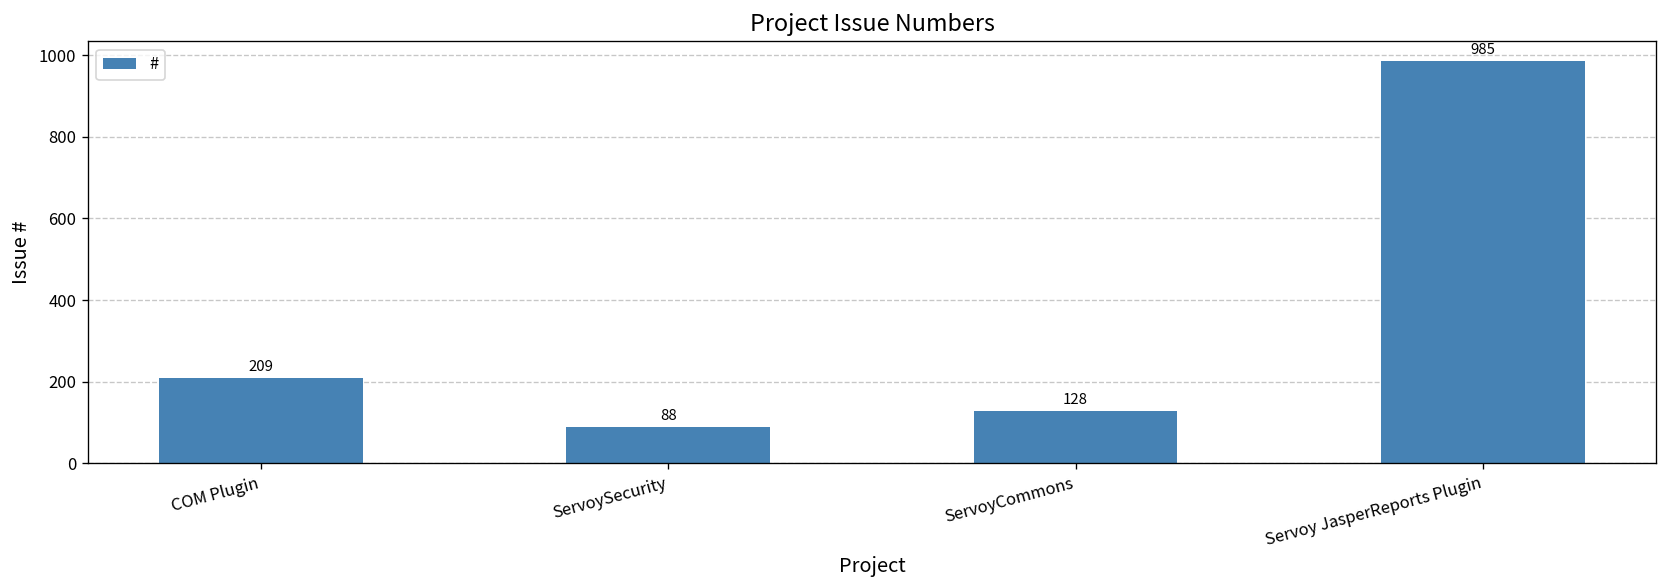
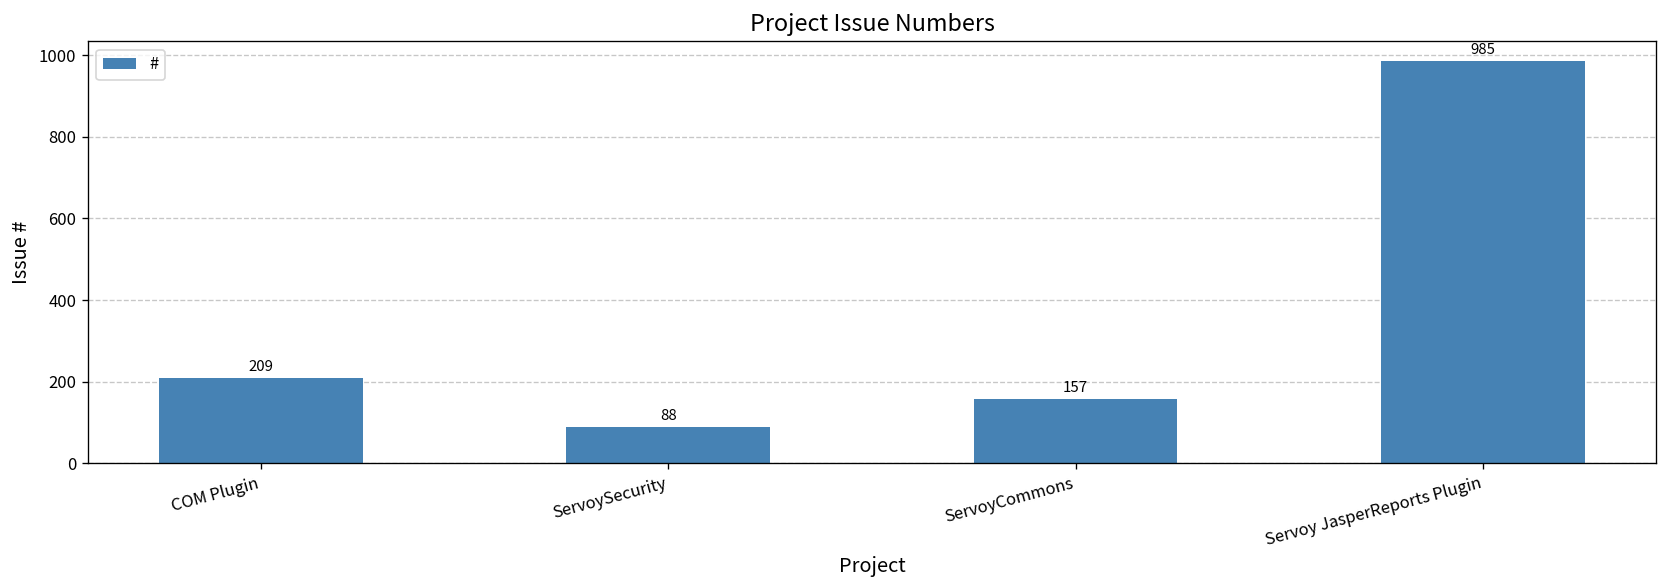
ServoyCommons: 128 -> 157
